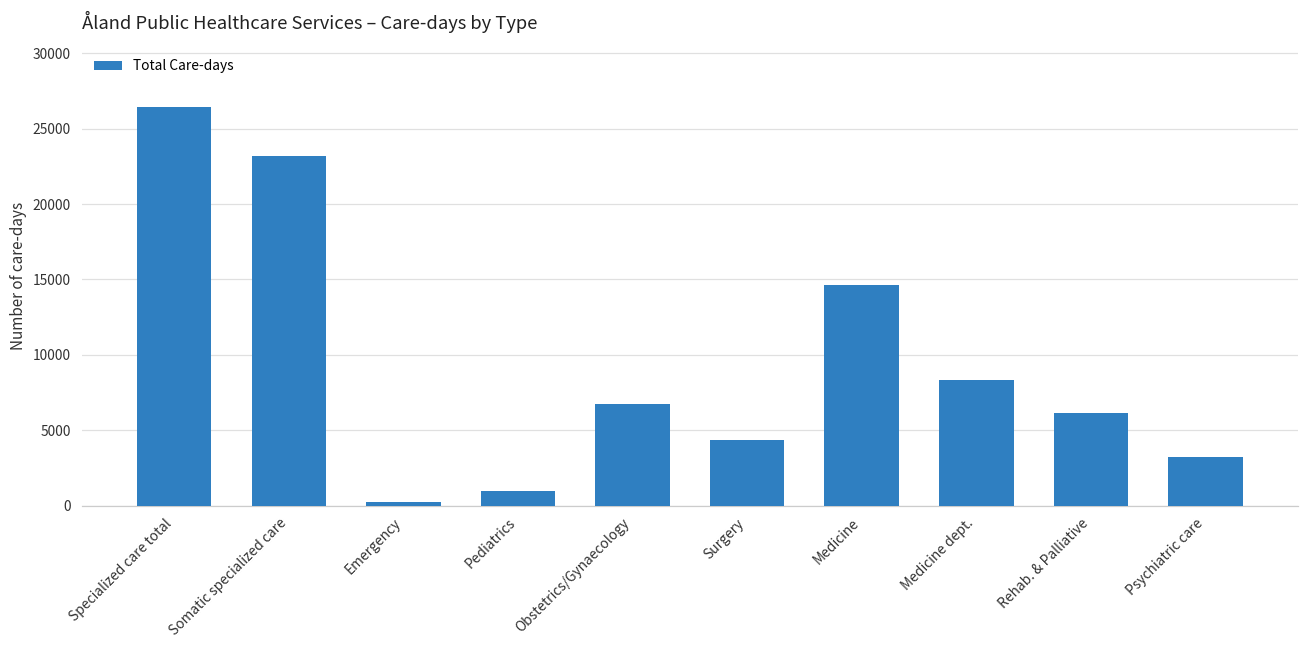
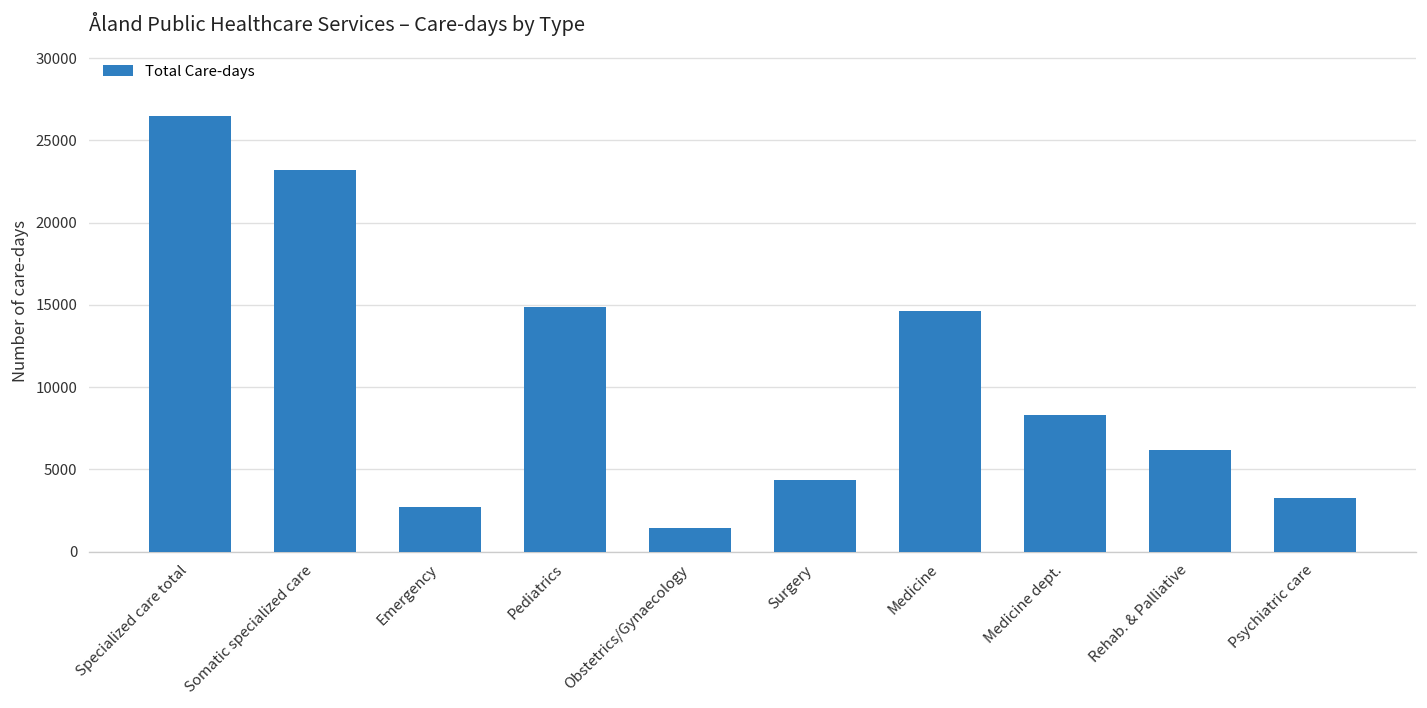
Emergency: 200 -> 2700
Pediatrics: 900 -> 14800
Obstetrics/Gynaecology: 6700 -> 1400
